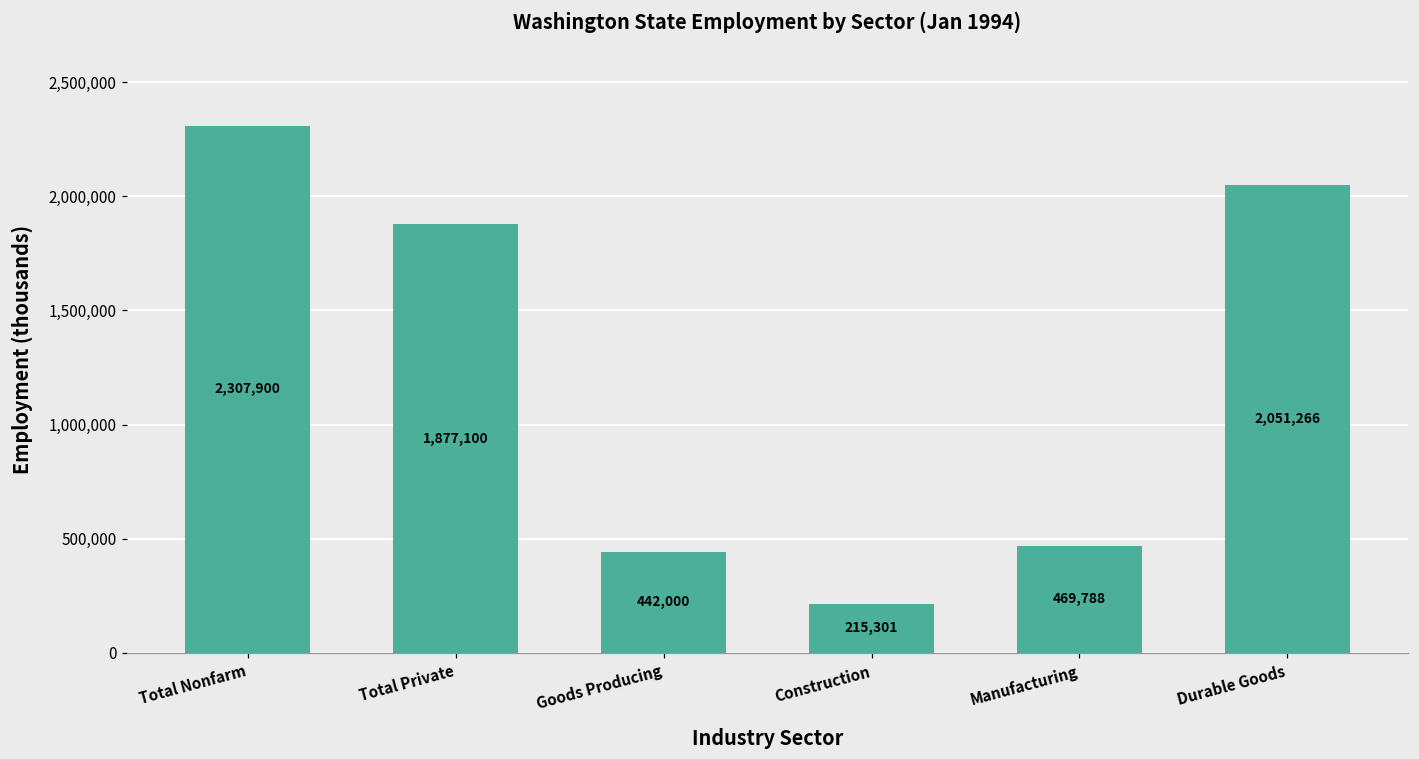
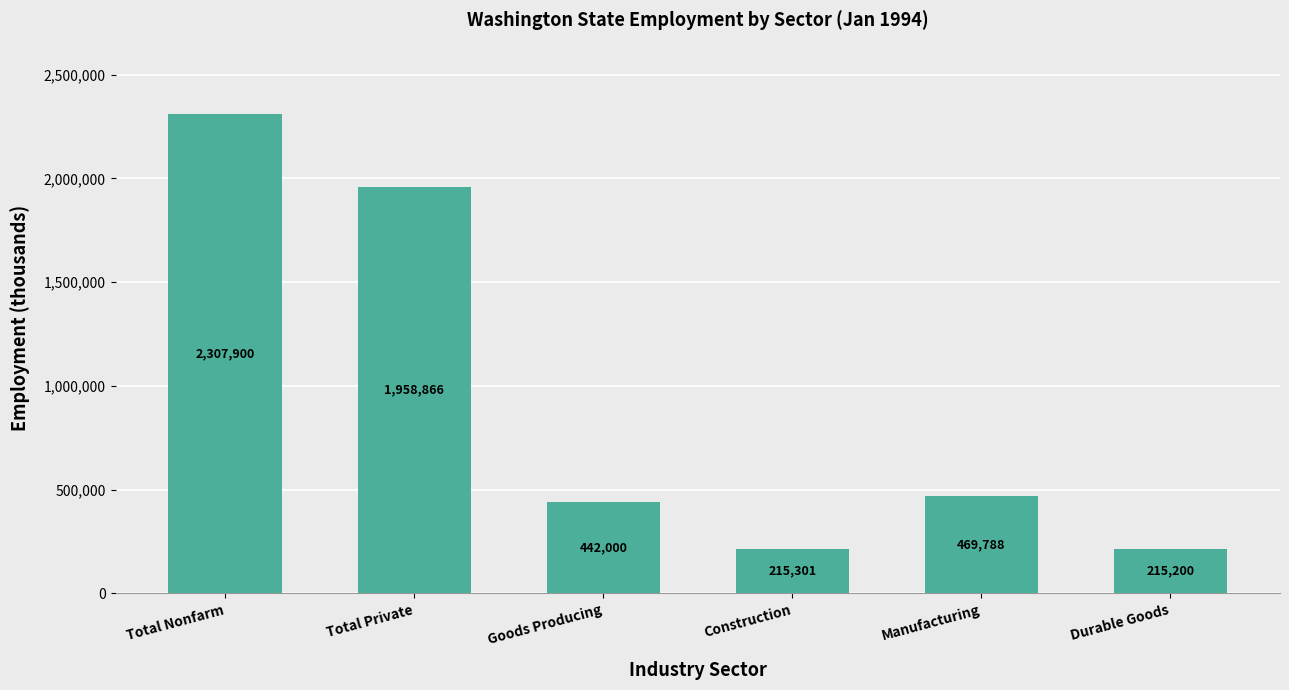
Total Private: 1,877,100 -> 1,958,866
Durable Goods: 2,051,266 -> 215,200
